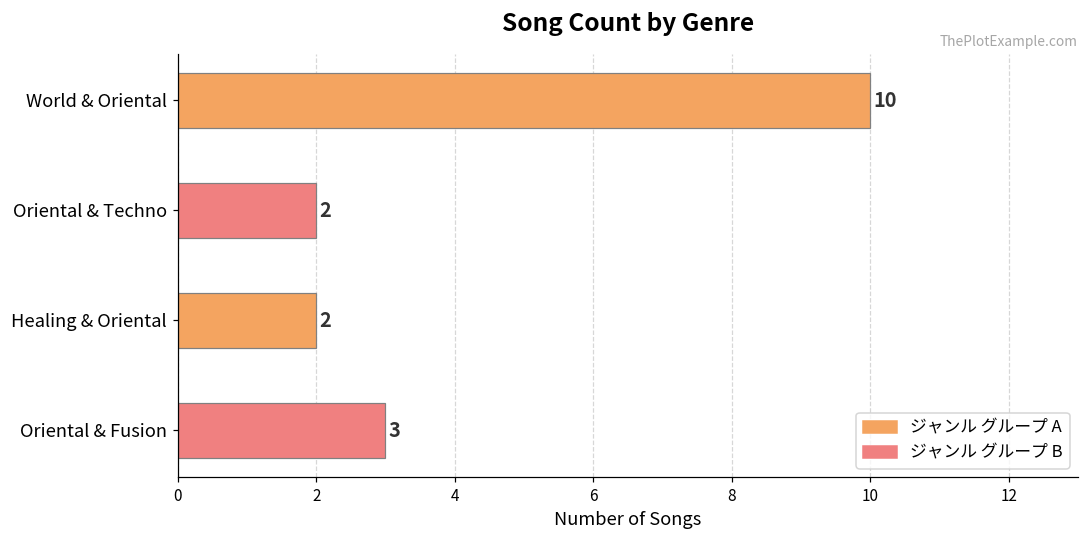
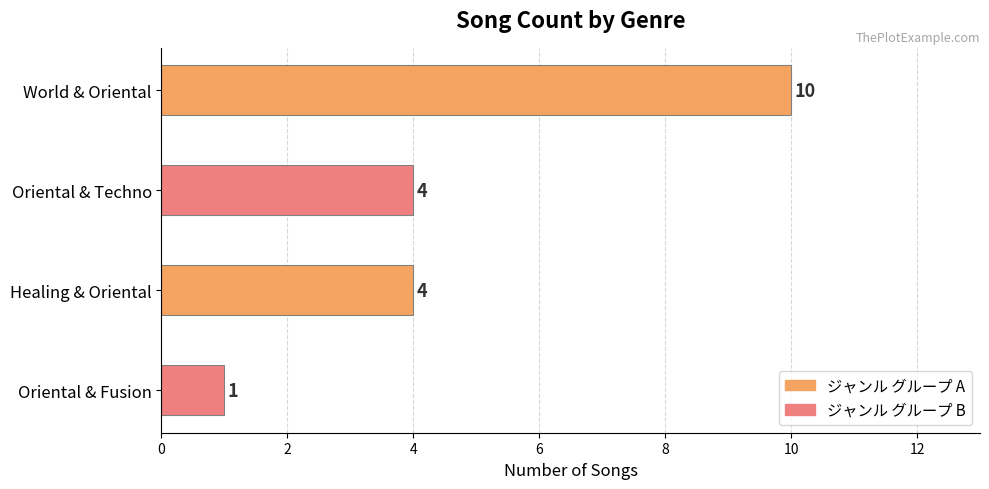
Oriental & Techno: 2 -> 4
Healing & Oriental: 2 -> 4
Oriental & Fusion: 3 -> 1
